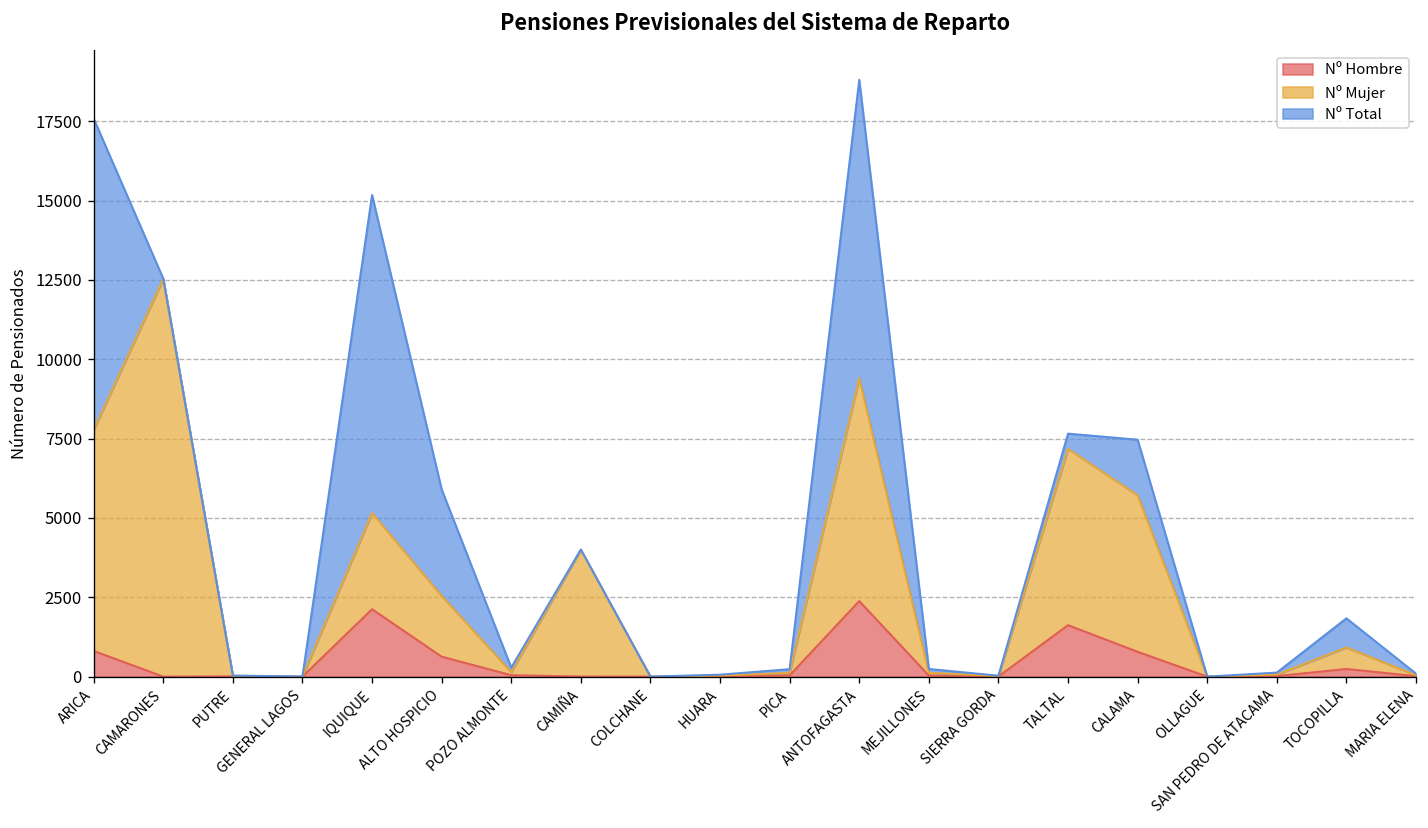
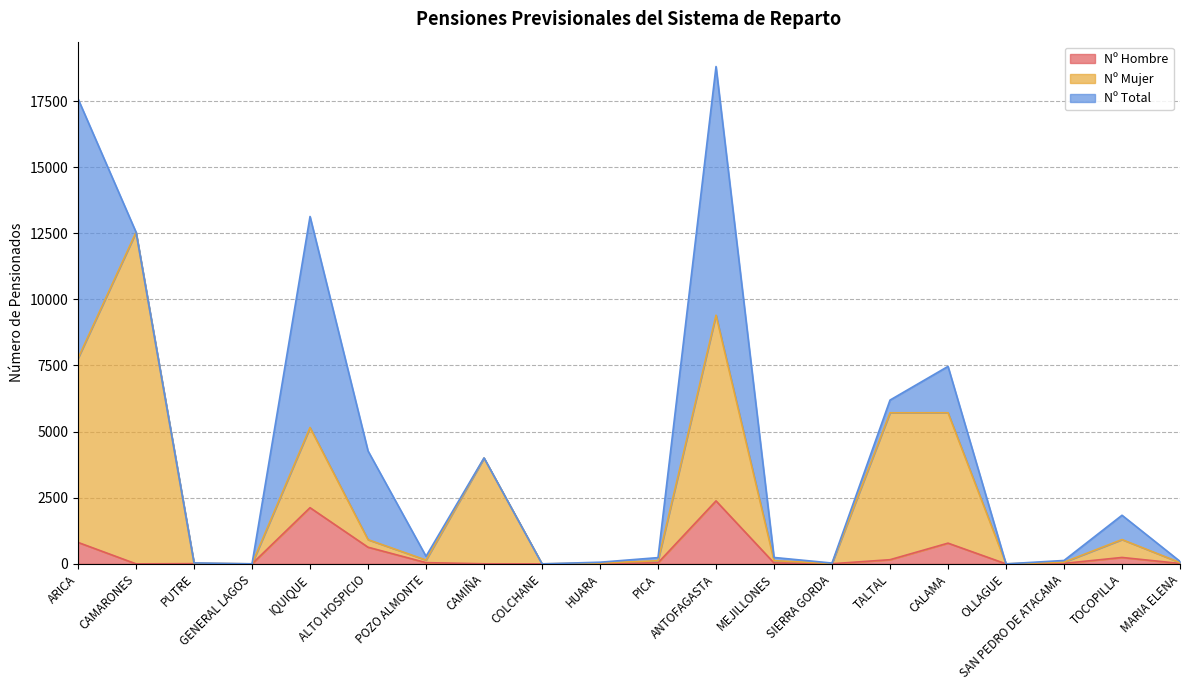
Nº Total, IQUIQUE: 10000 -> 8000
Nº Mujer, ALTO HOSPICIO: 1900 -> 300
Nº Hombre, TALTAL: 1600 -> 200
